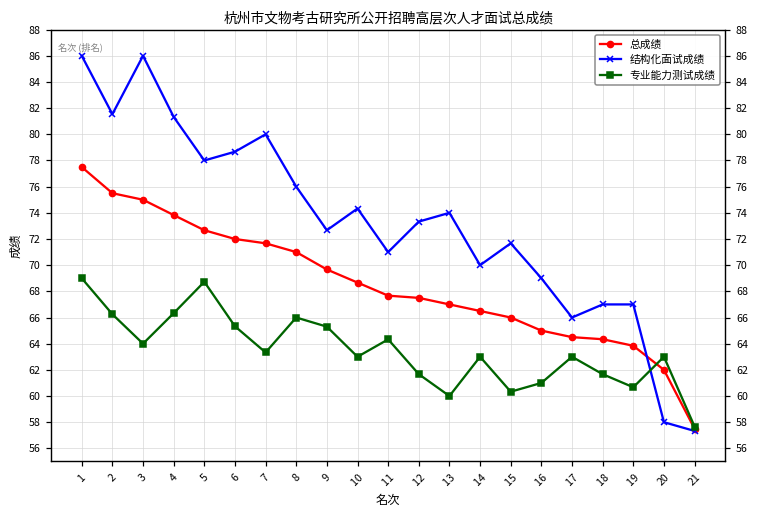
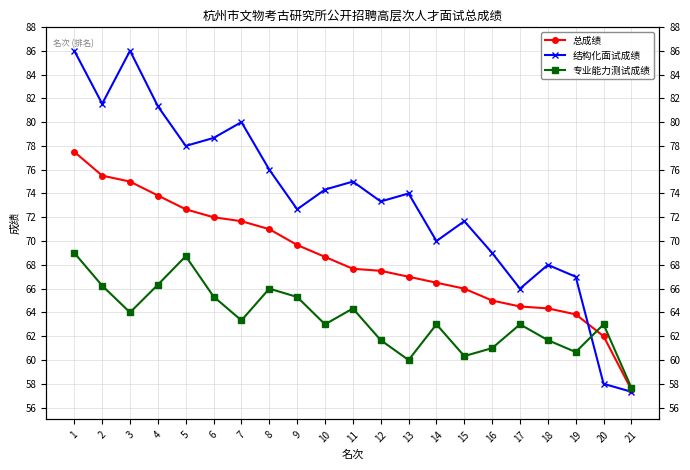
结构化面试成绩, 11: 71 -> 75
结构化面试成绩, 18: 67 -> 68
